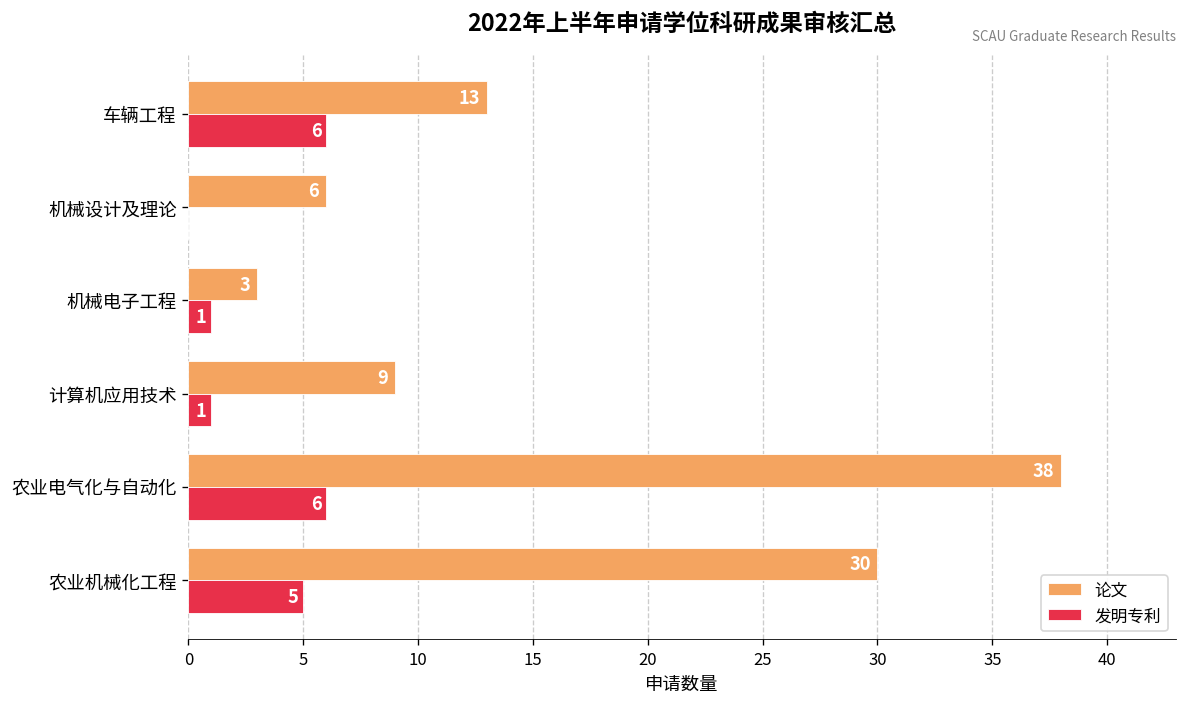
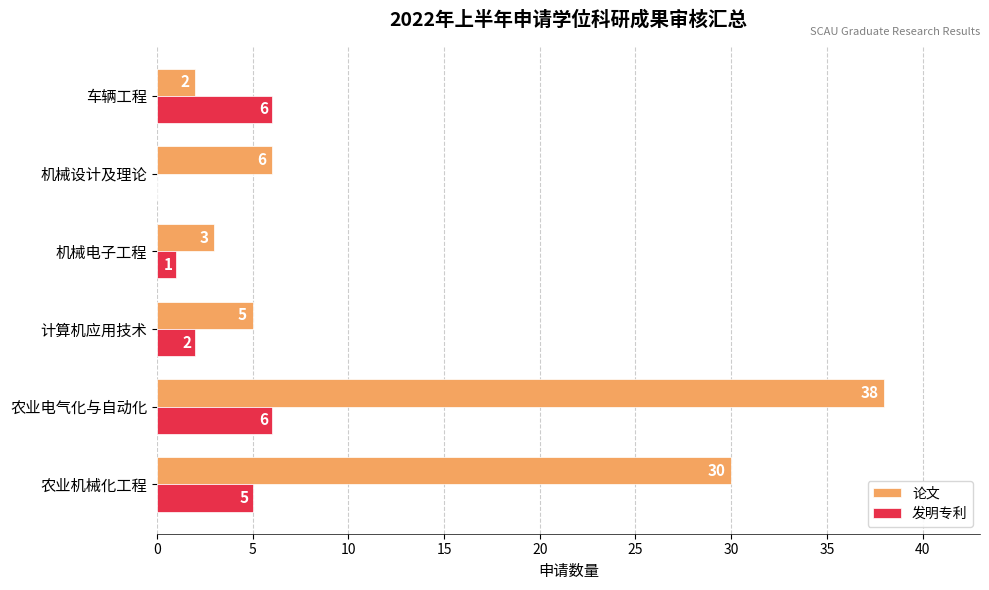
论文, 车辆工程: 13 -> 2
论文, 计算机应用技术: 9 -> 5
发明专利, 计算机应用技术: 1 -> 2
